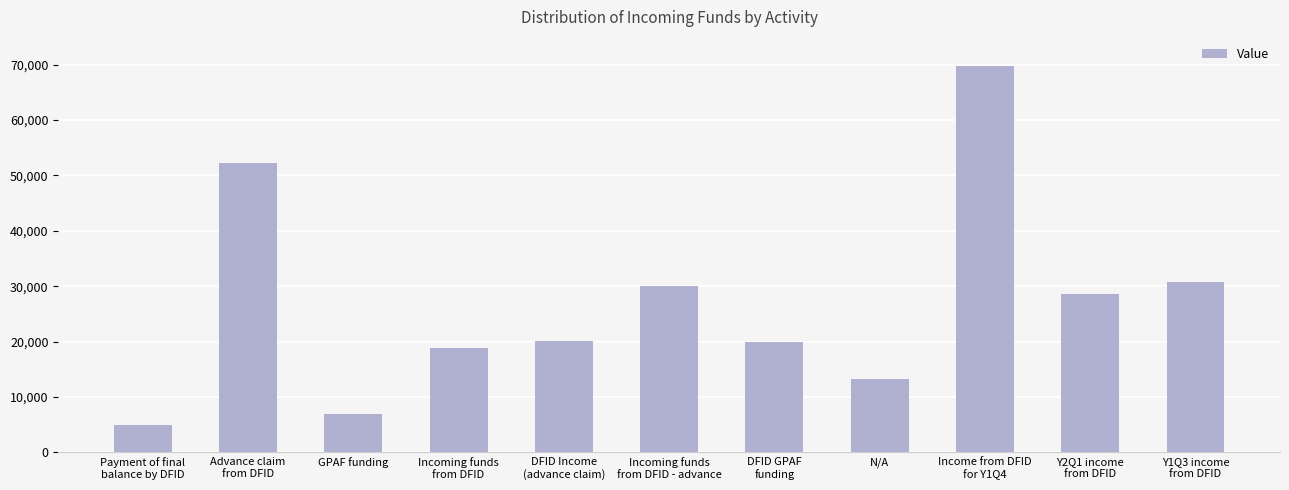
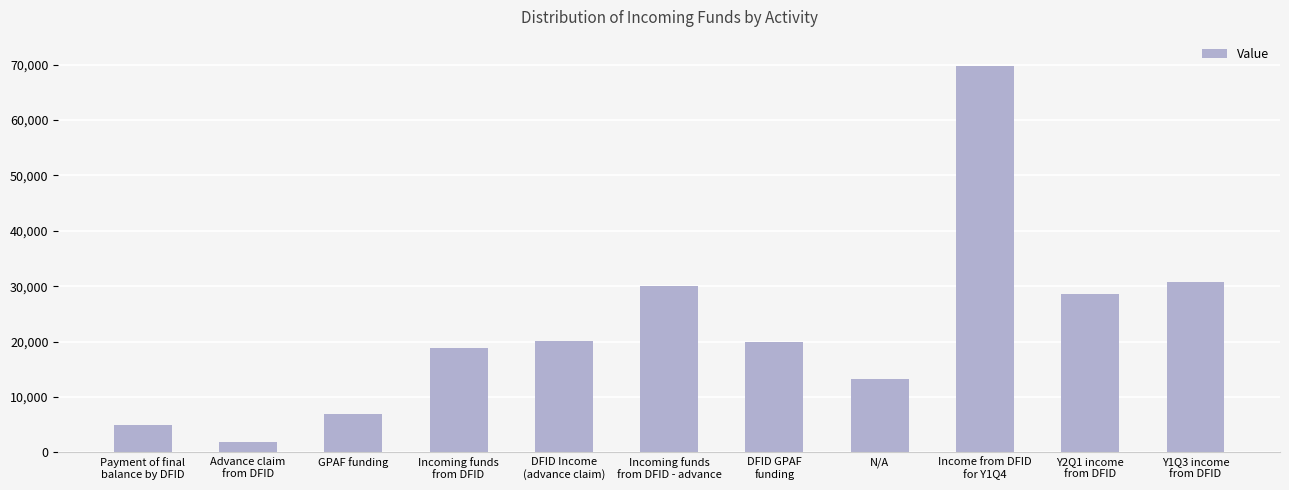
Advance claim from DFID: 52,000 -> 2,000
